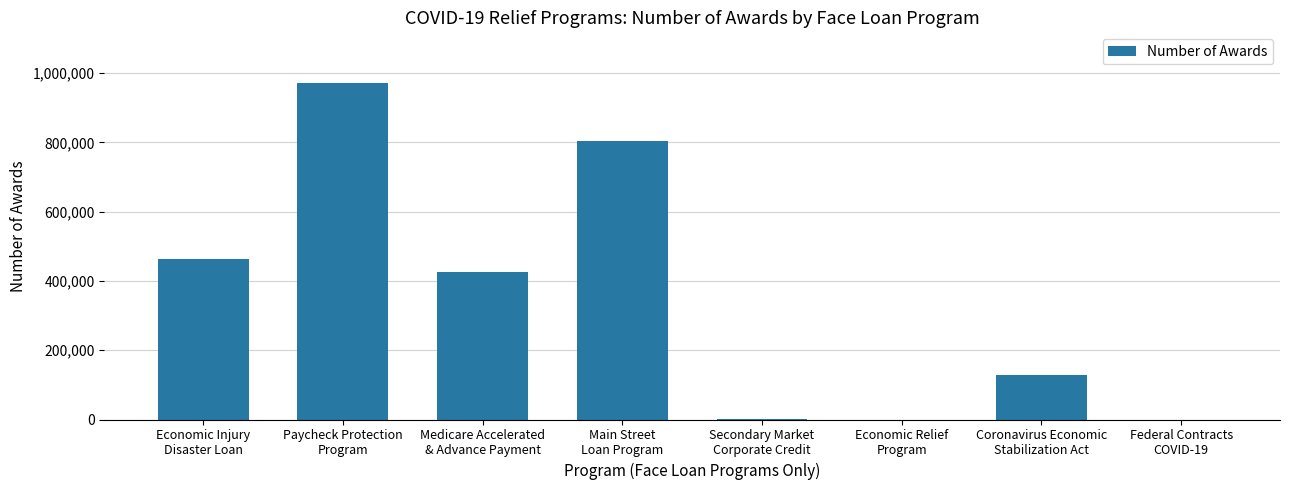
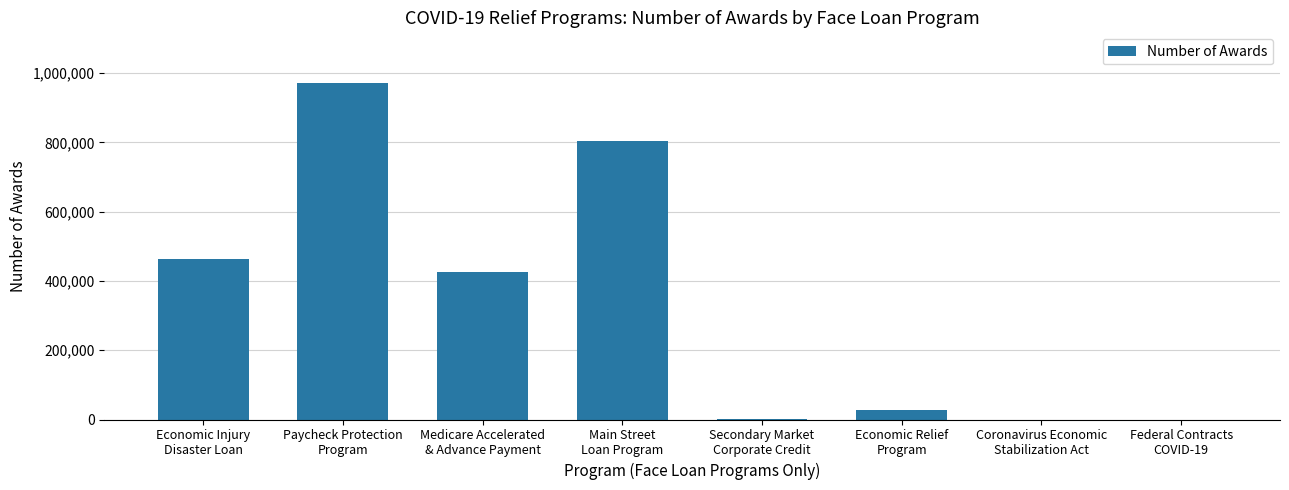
Economic Relief Program: 0 -> 30,000
Coronavirus Economic Stabilization Act: 130,000 -> 0
